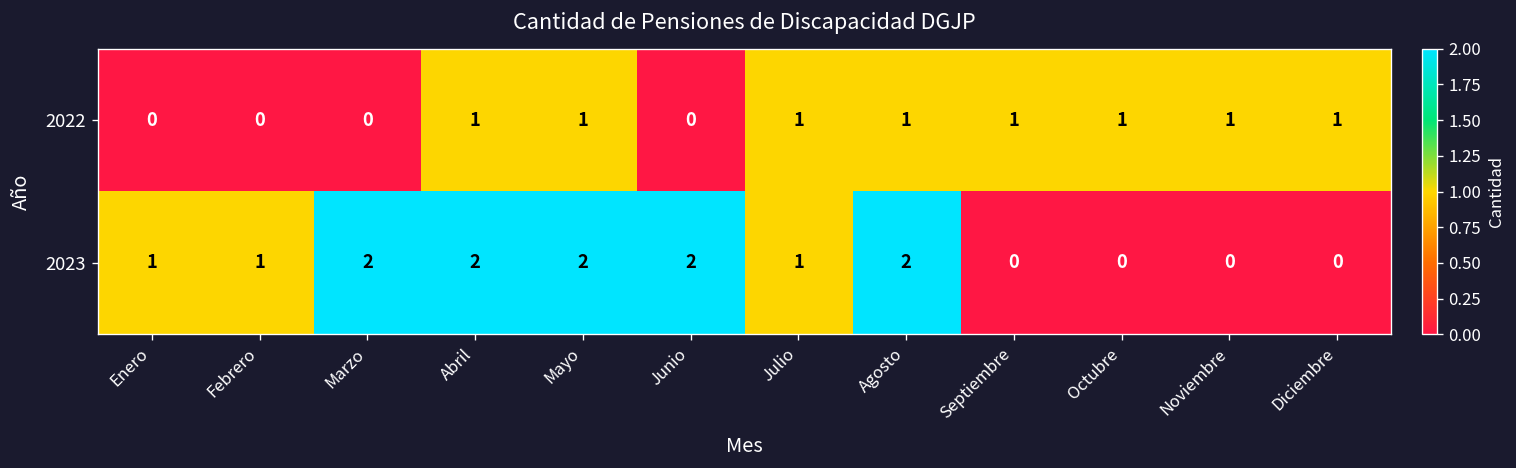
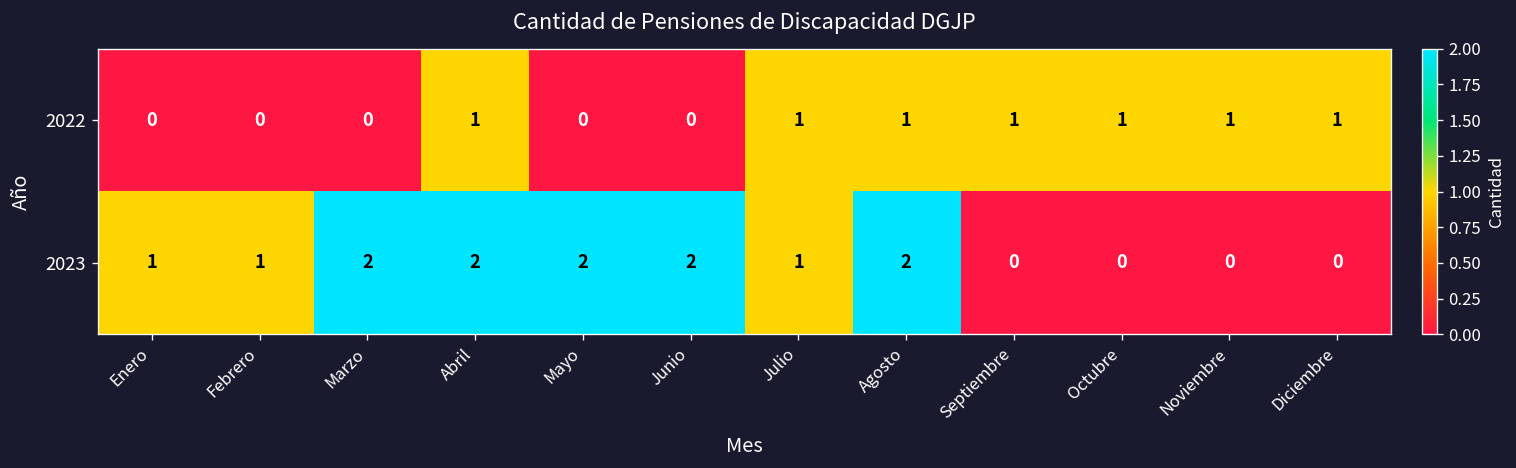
2022, Mayo: 1 -> 0
